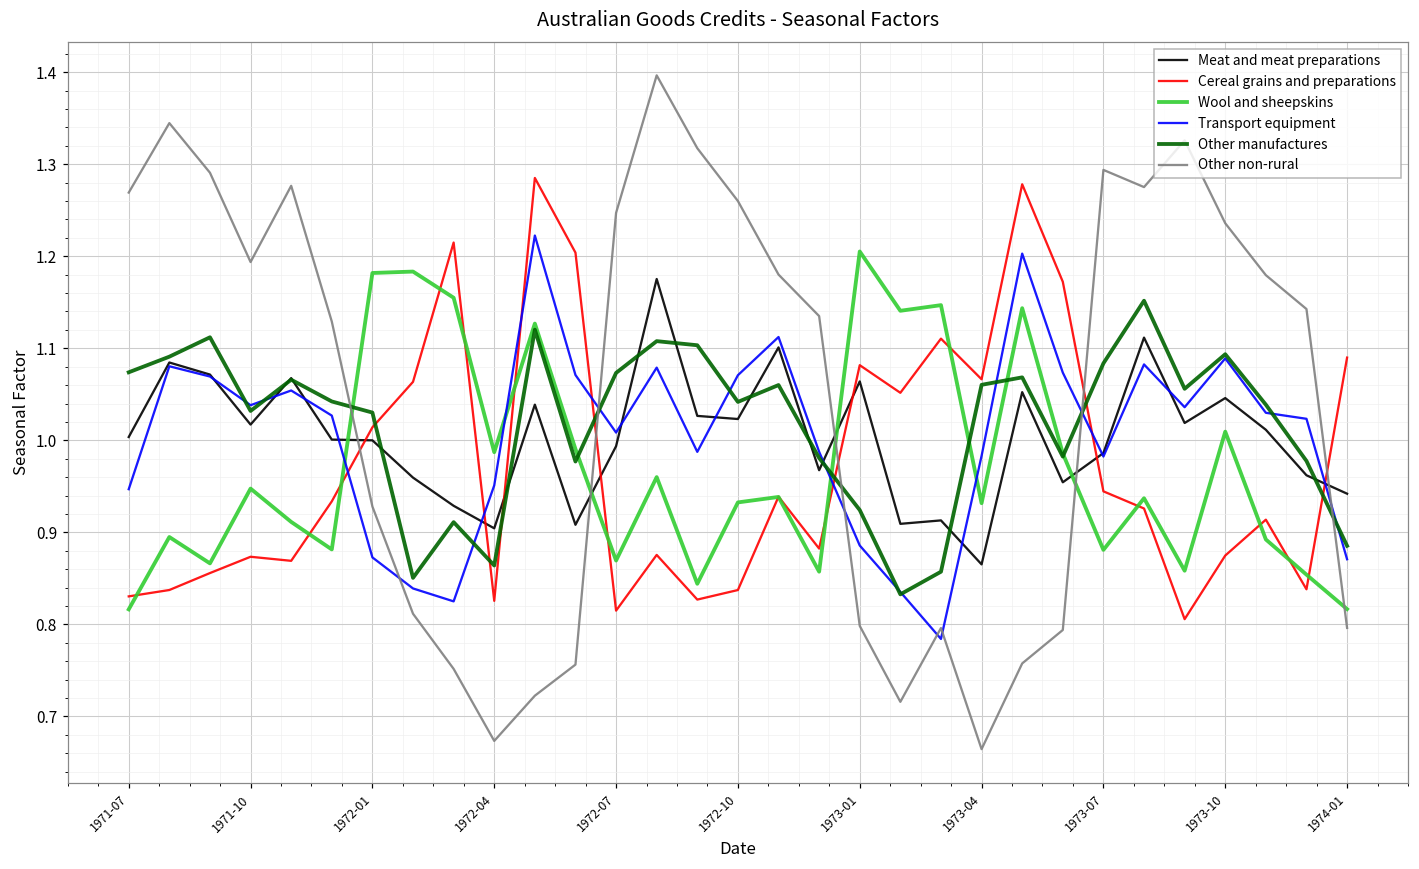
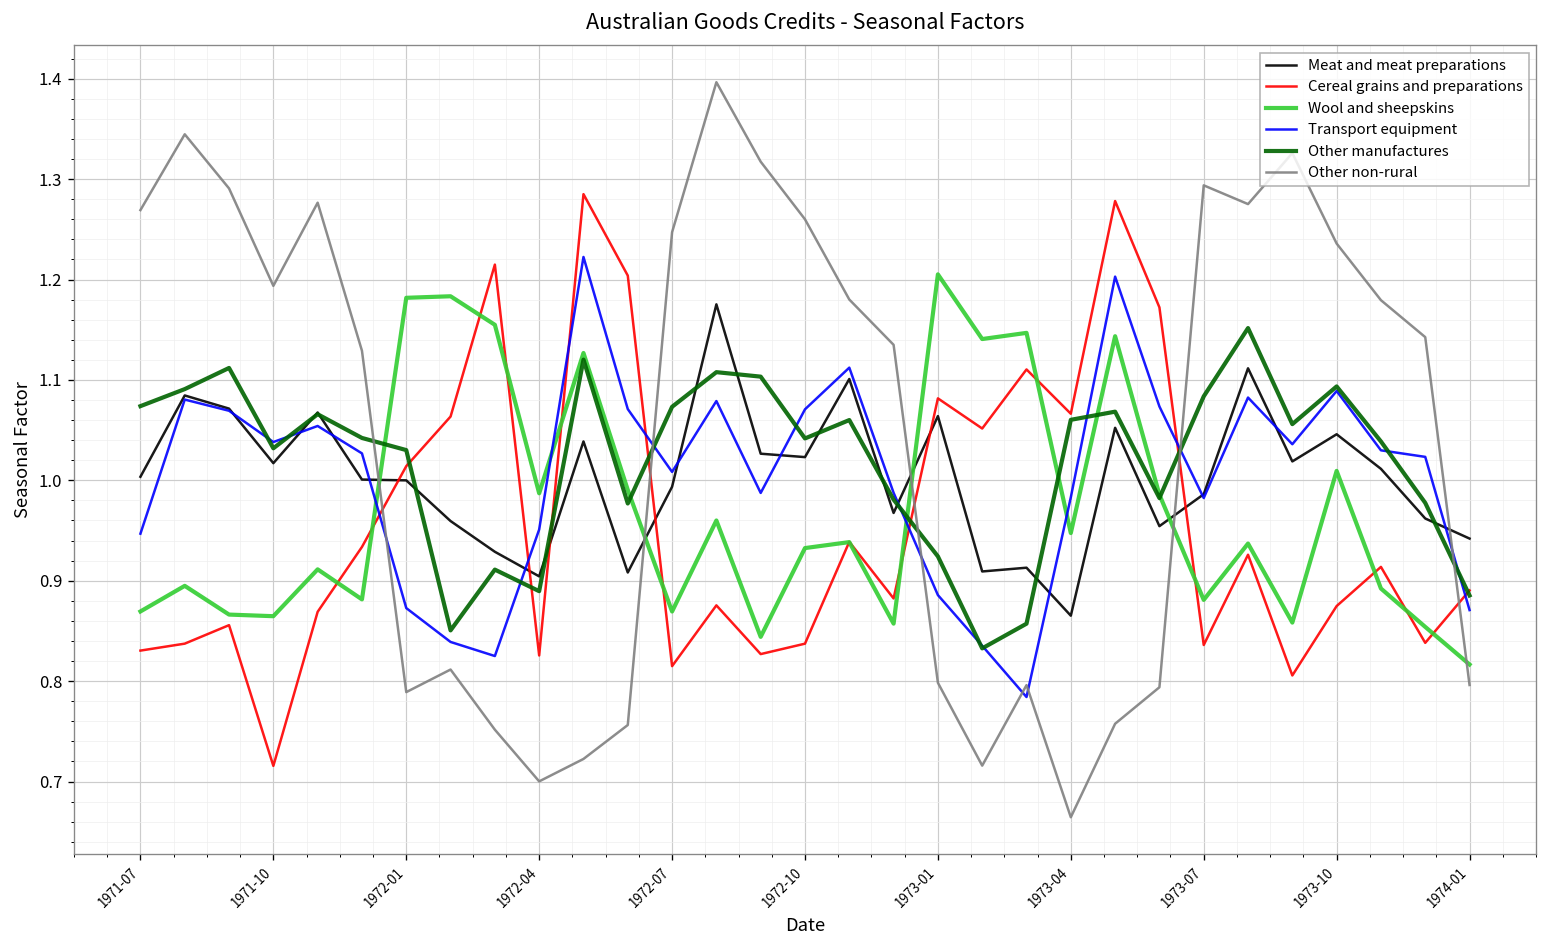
Wool and sheepskins, 1971-07: 0.82 -> 0.87
Cereal grains and preparations, 1971-10: 0.87 -> 0.72
Wool and sheepskins, 1971-10: 0.95 -> 0.86
Other non-rural, 1972-01: 0.93 -> 0.79
Other manufactures, 1972-04: 0.86 -> 0.89
Other non-rural, 1972-04: 0.67 -> 0.70
Wool and sheepskins, 1973-04: 0.93 -> 0.95
Cereal grains and preparations, 1973-07: 0.94 -> 0.84
Cereal grains and preparations, 1974-01: 1.09 -> 0.89
